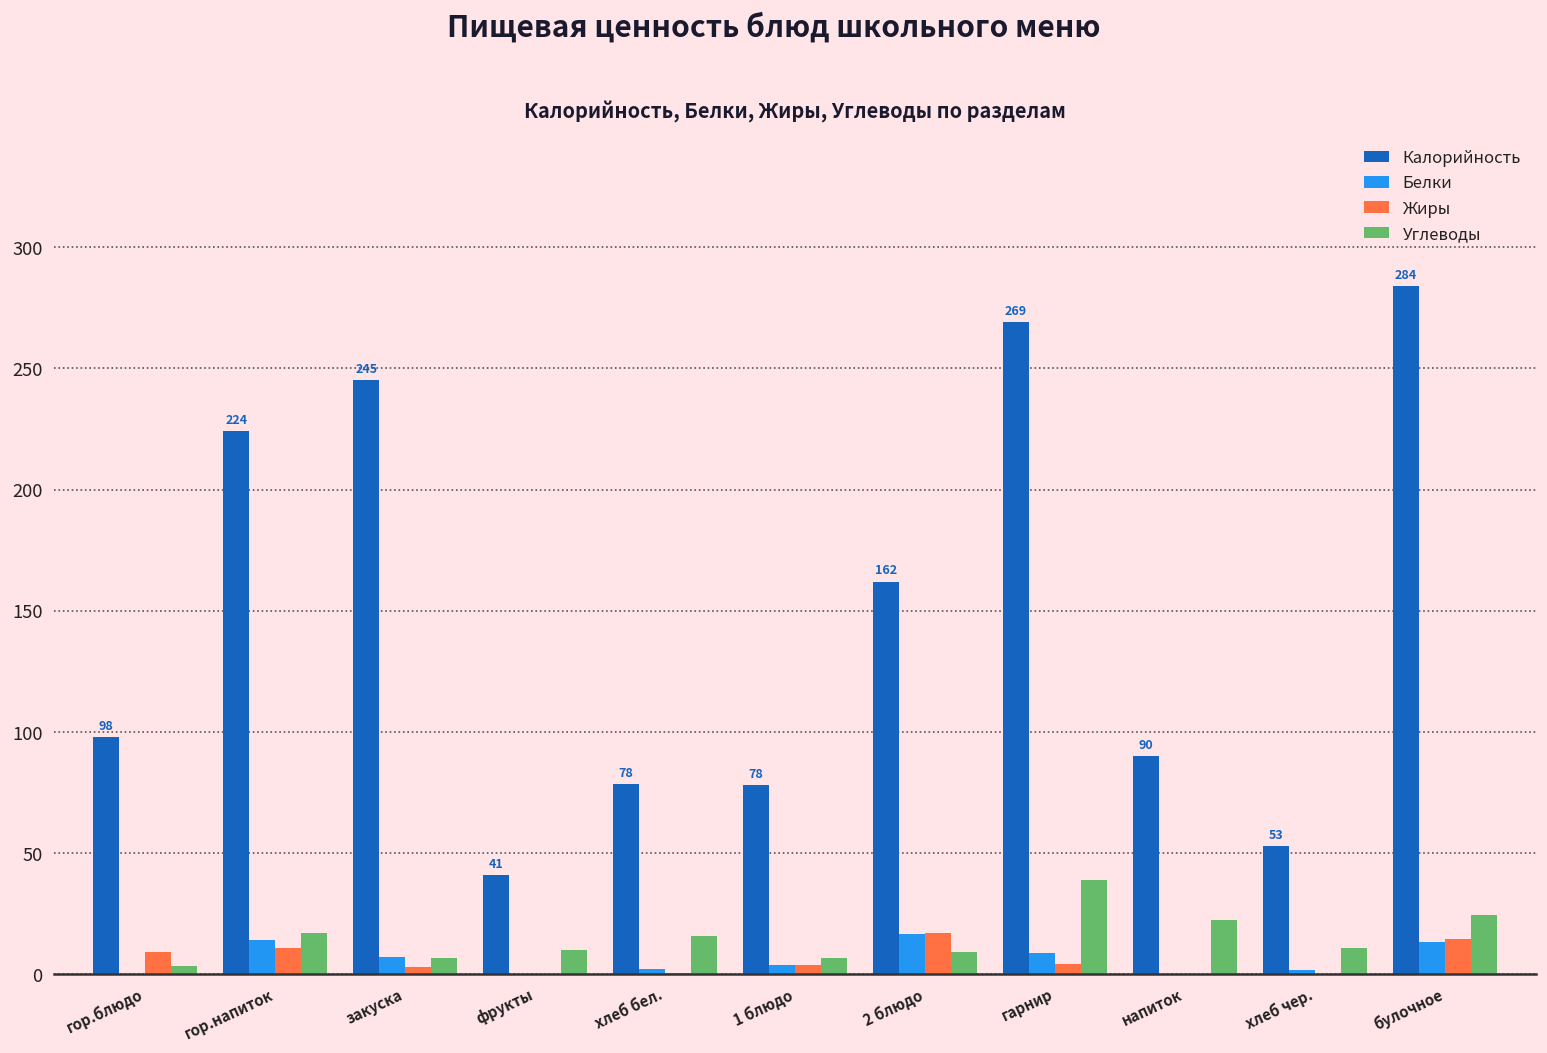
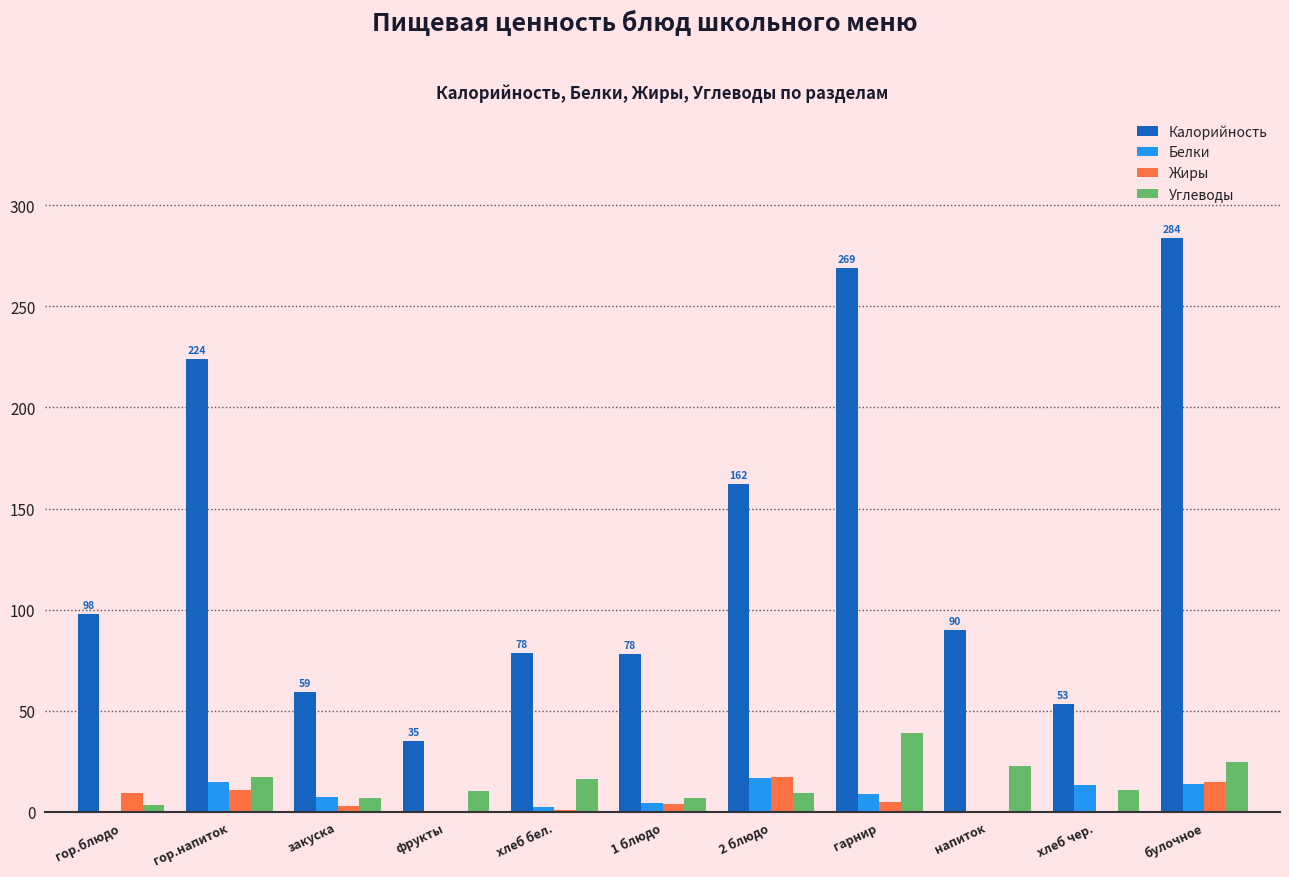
Калорийность, закуска: 245 -> 59
Калорийность, фрукты: 41 -> 35
Белки, хлеб чер.: 2 -> 13
